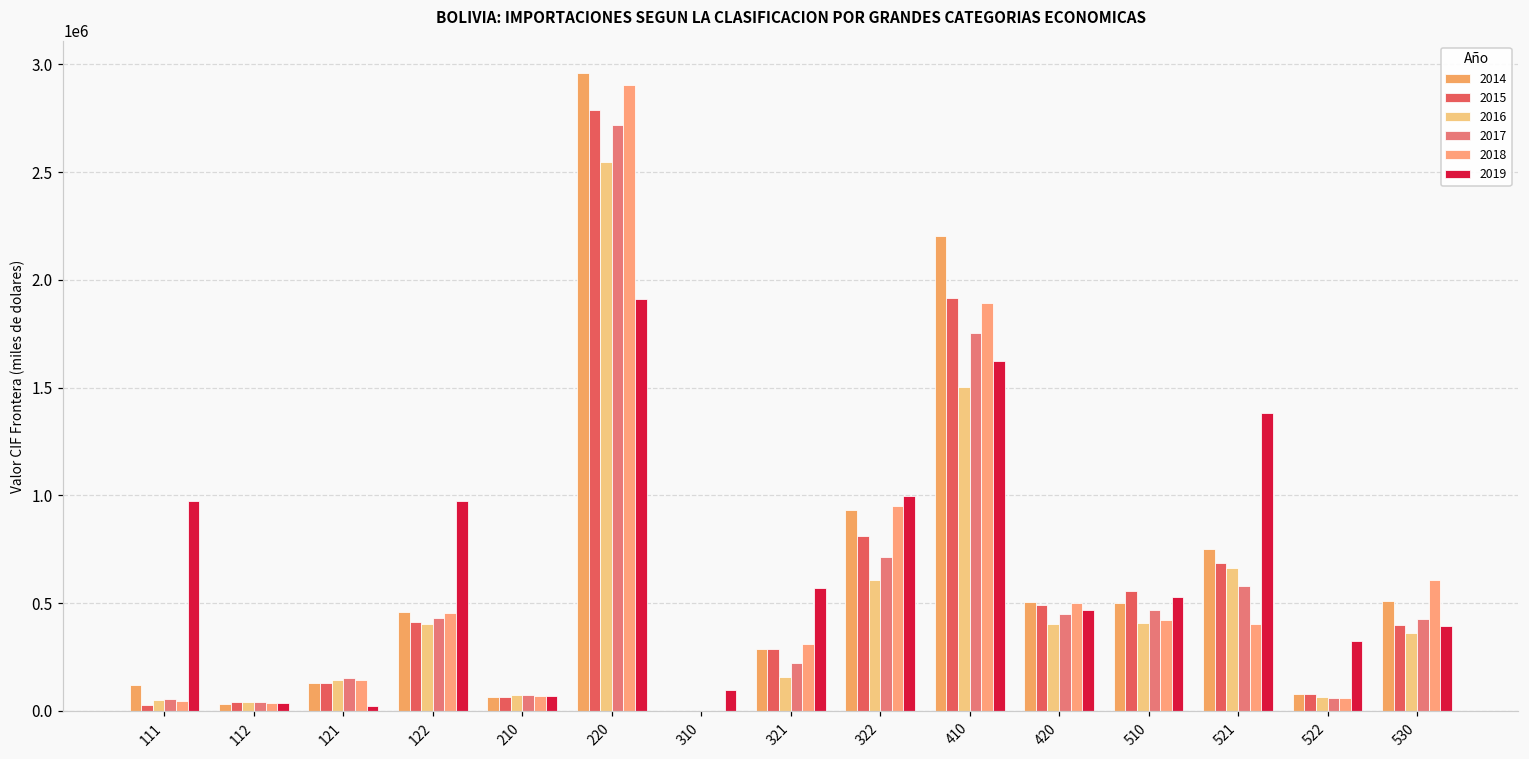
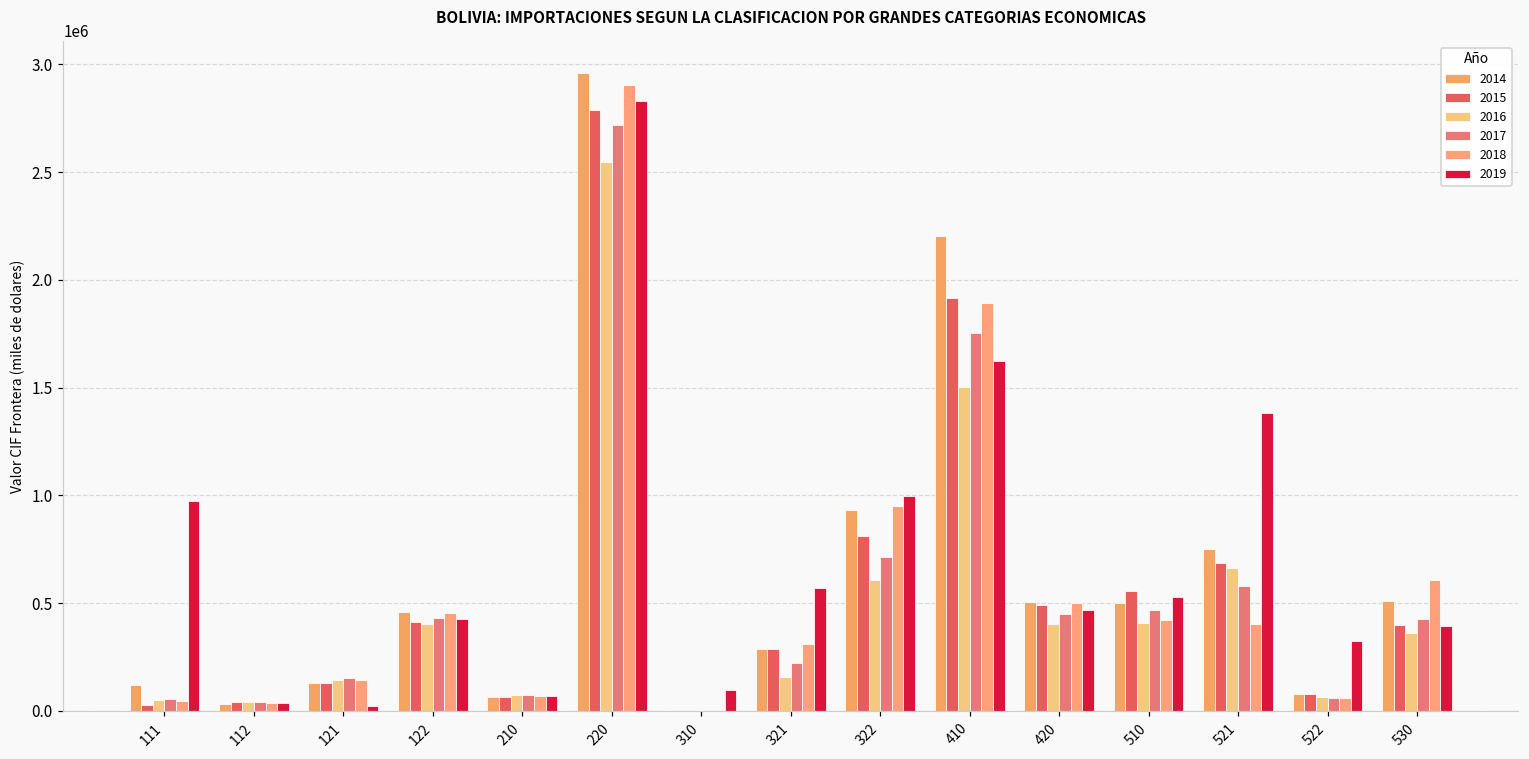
2019, 122: 970000 -> 430000
2019, 220: 1910000 -> 2830000
